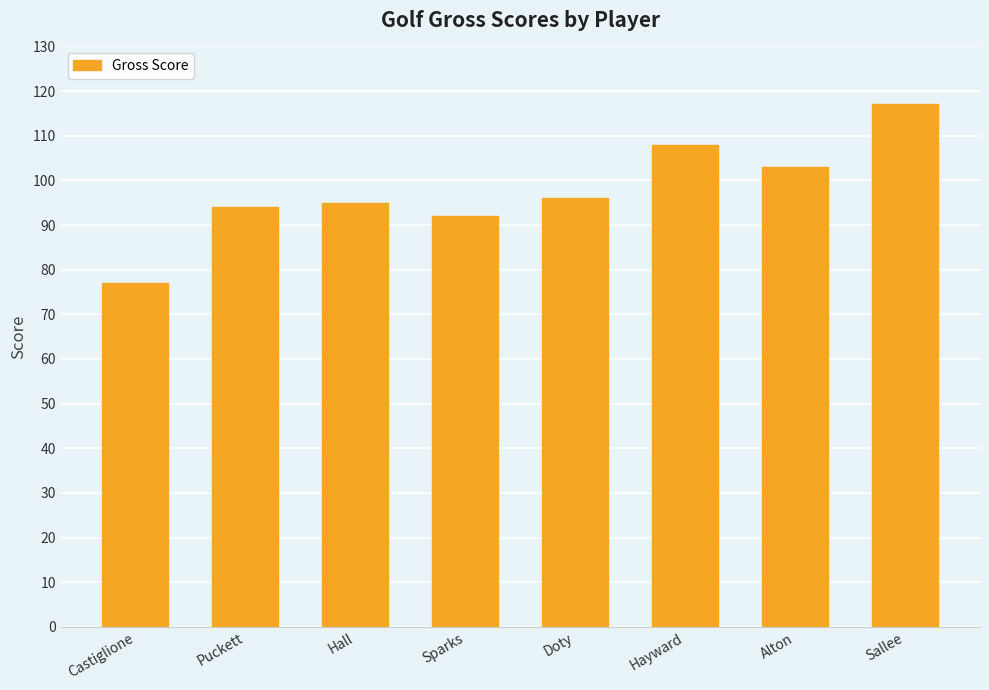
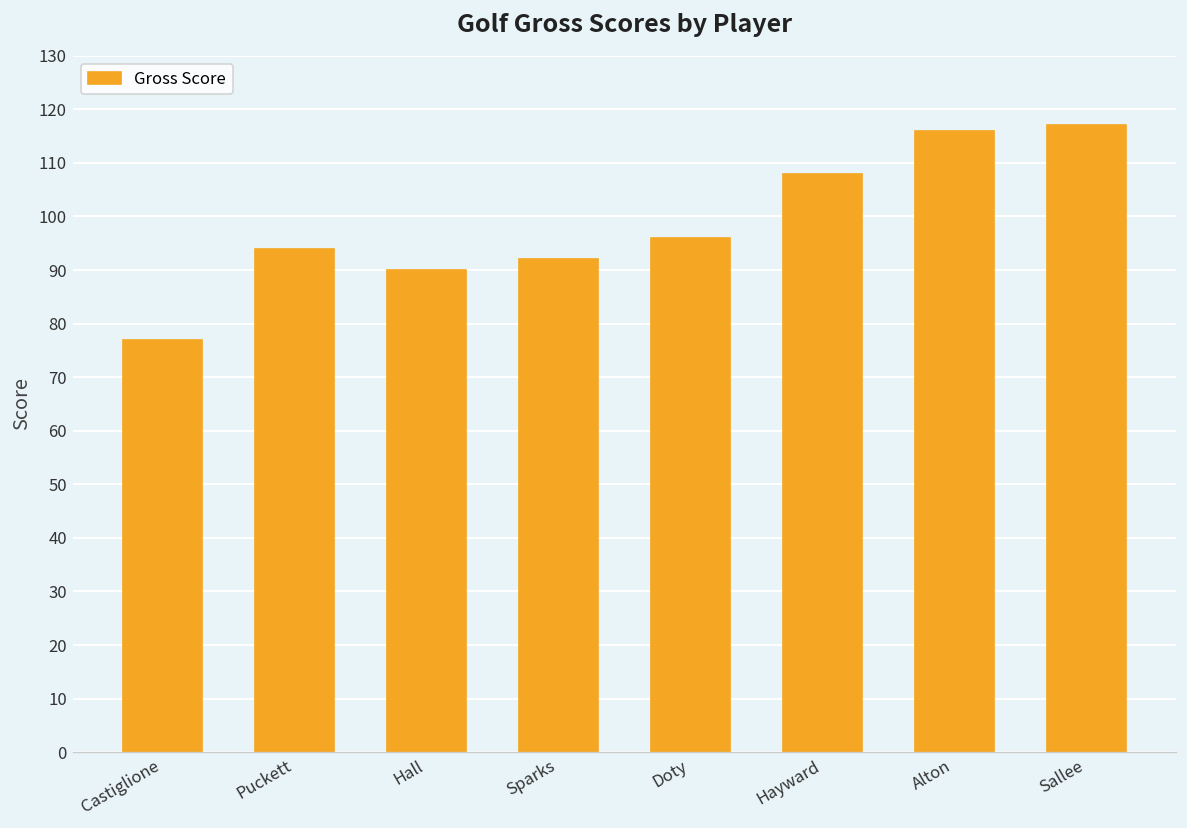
Hall: 95 -> 90
Alton: 103 -> 116
